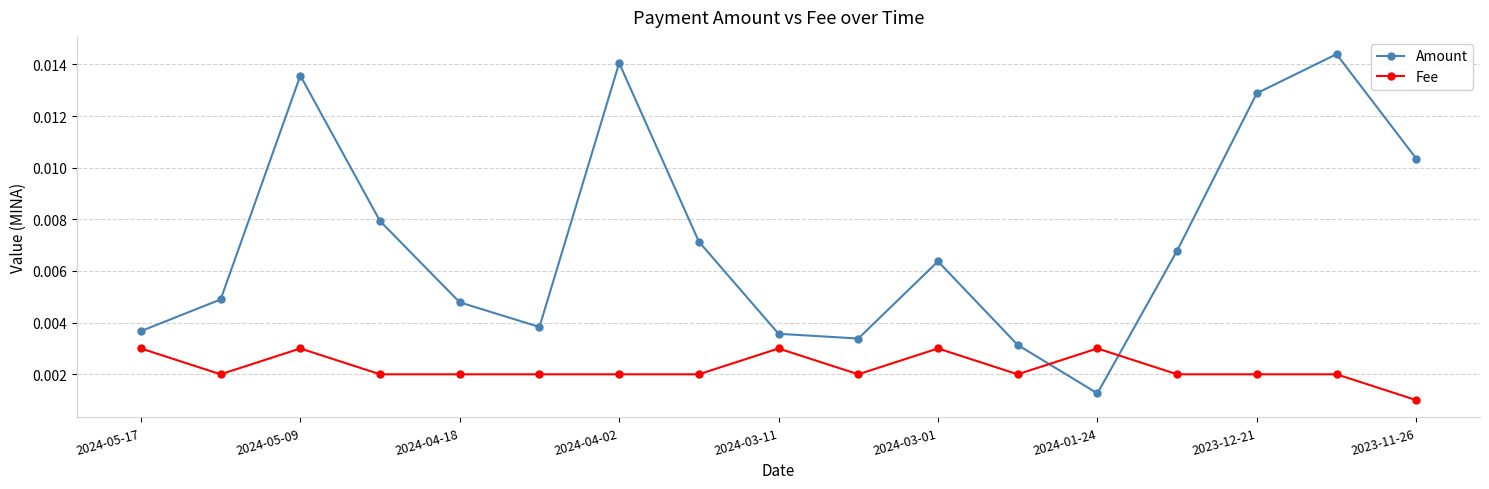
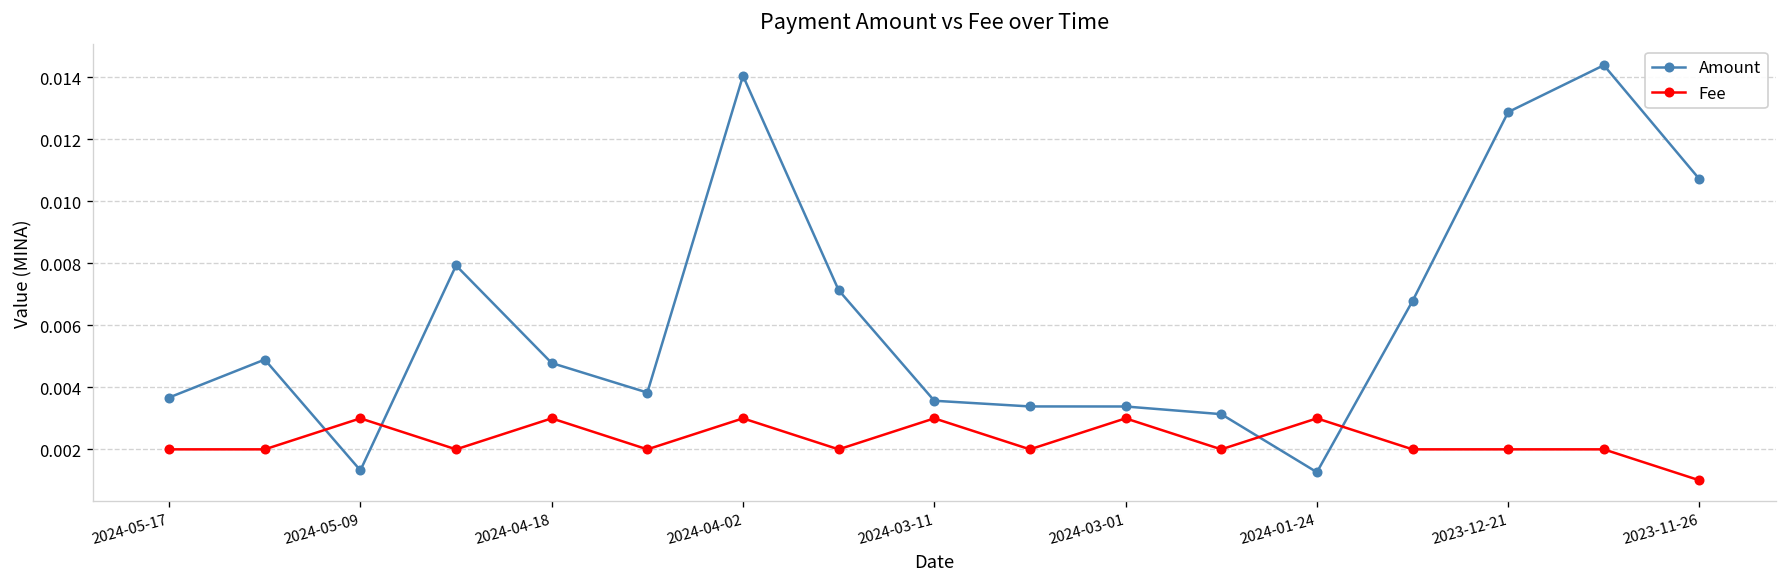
Fee, 2024-05-17: 0.003 -> 0.002
Amount, 2024-05-09: 0.0136 -> 0.0013
Fee, 2024-04-18: 0.002 -> 0.003
Fee, 2024-04-02: 0.002 -> 0.003
Amount, 2024-03-01: 0.0064 -> 0.0034
Amount, 2023-11-26: 0.0104 -> 0.0107
